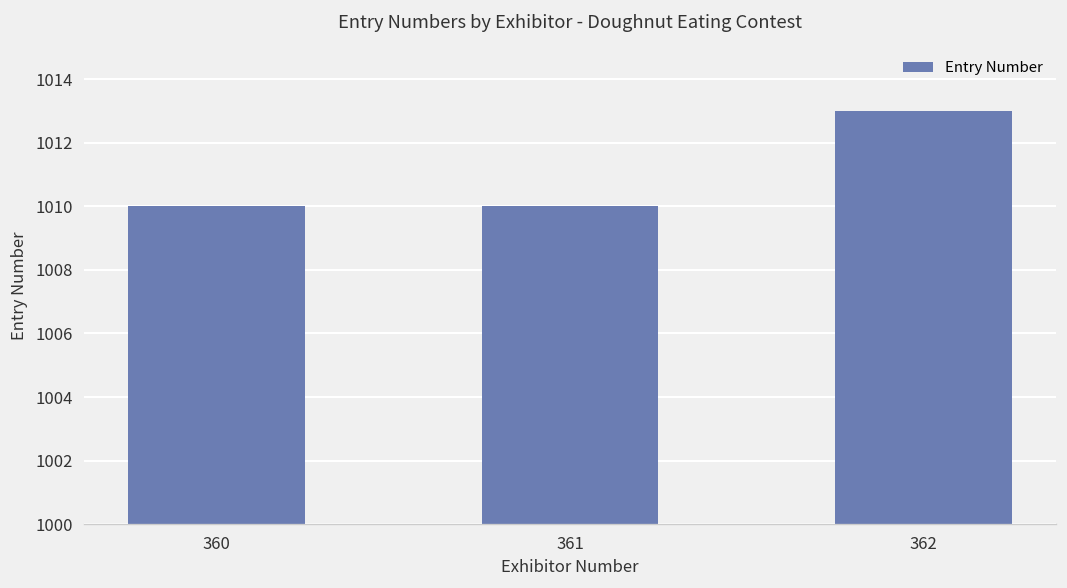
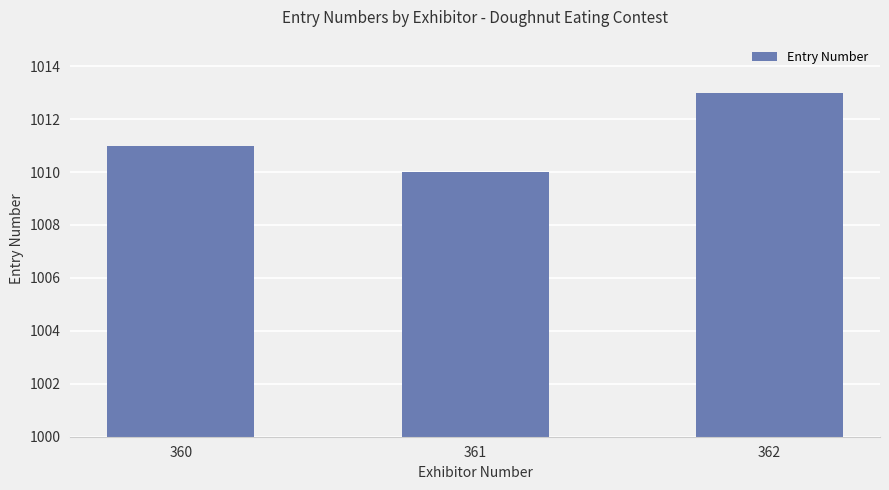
360: 1010 -> 1011
